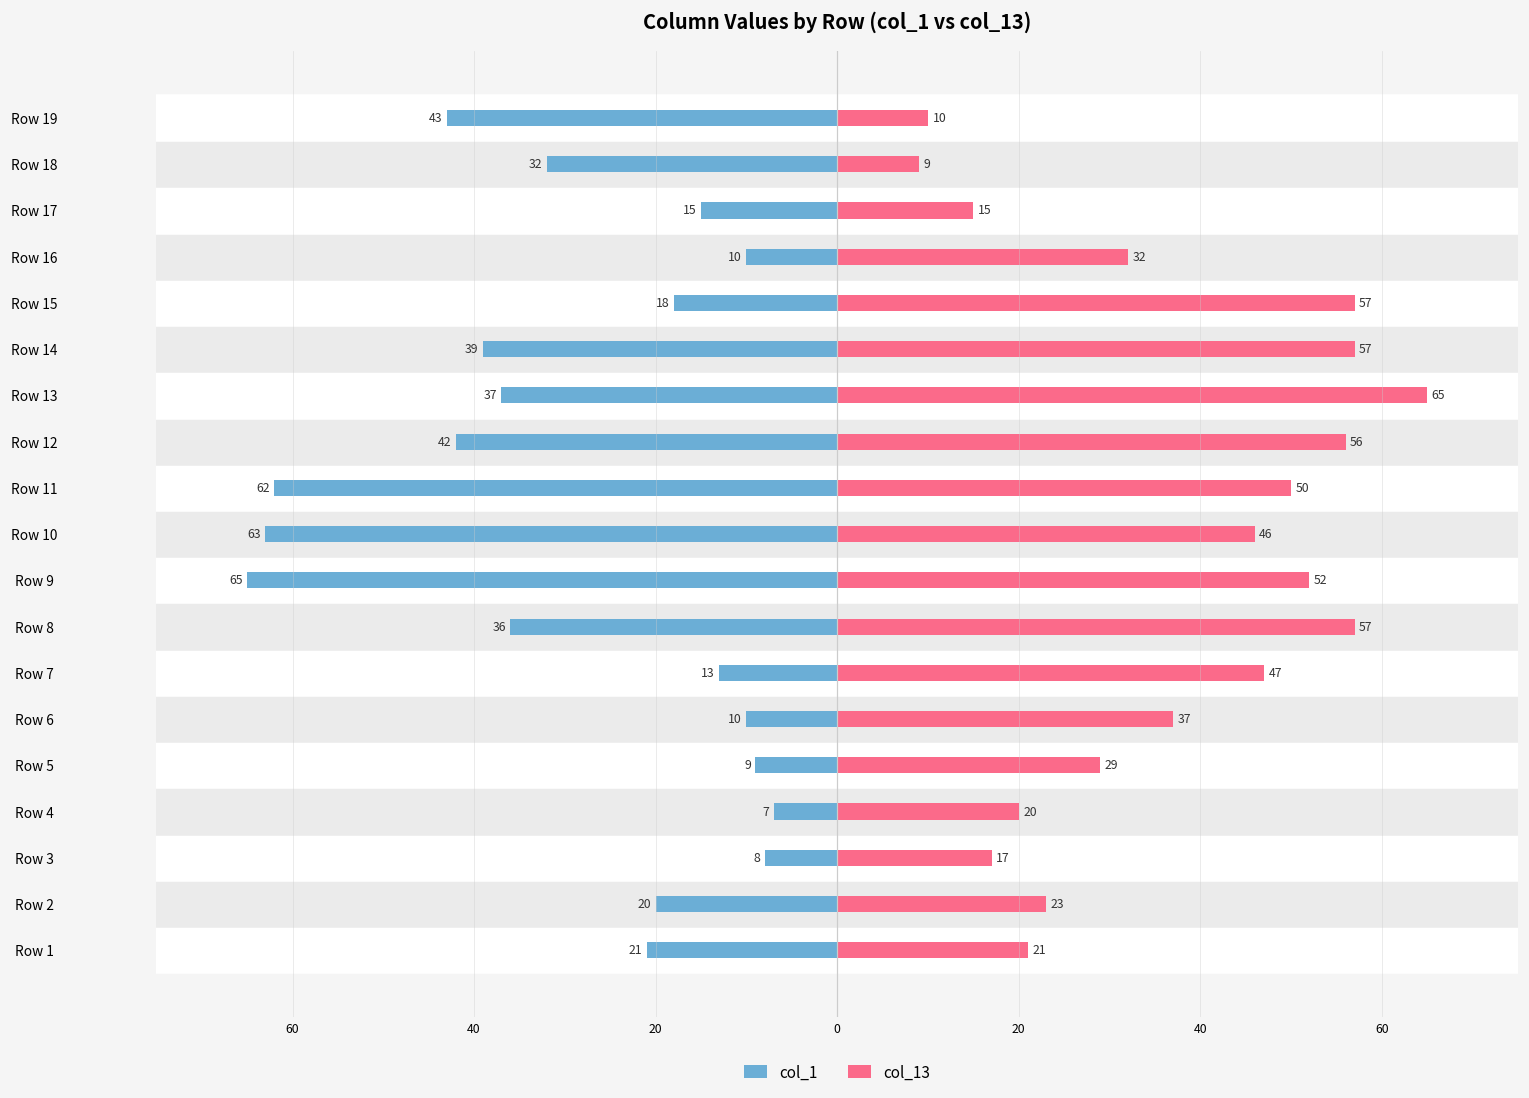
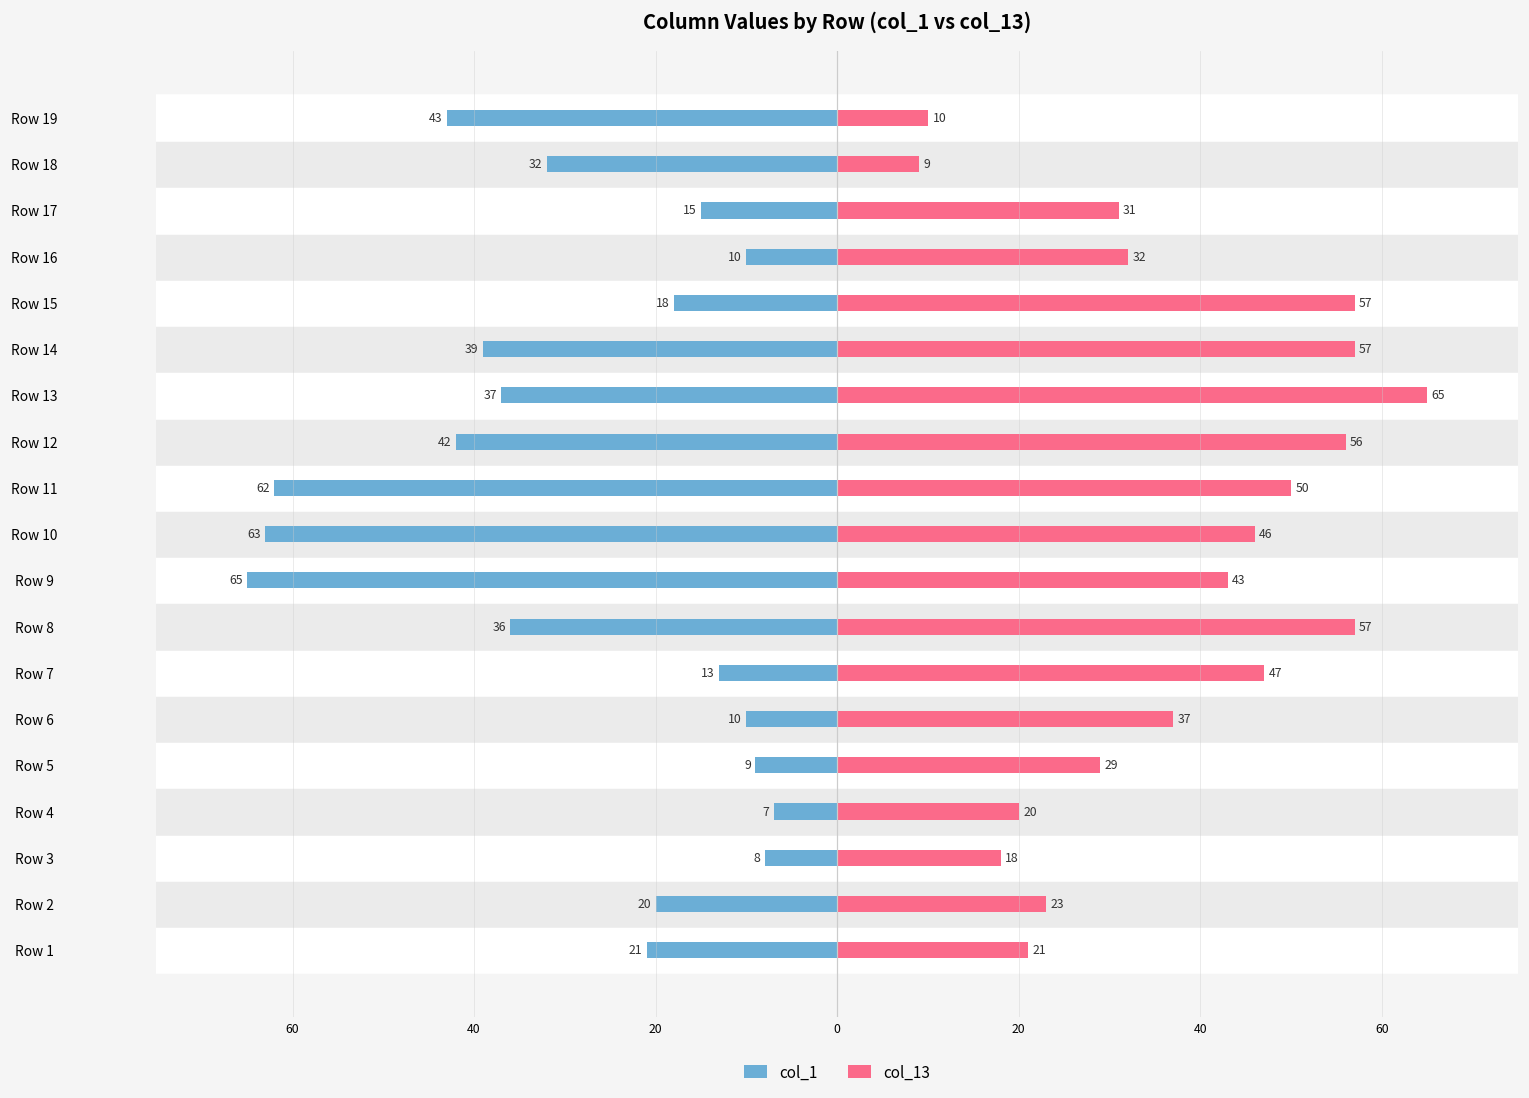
col_13, Row 17: 15 -> 31
col_13, Row 9: 52 -> 43
col_13, Row 3: 17 -> 18
